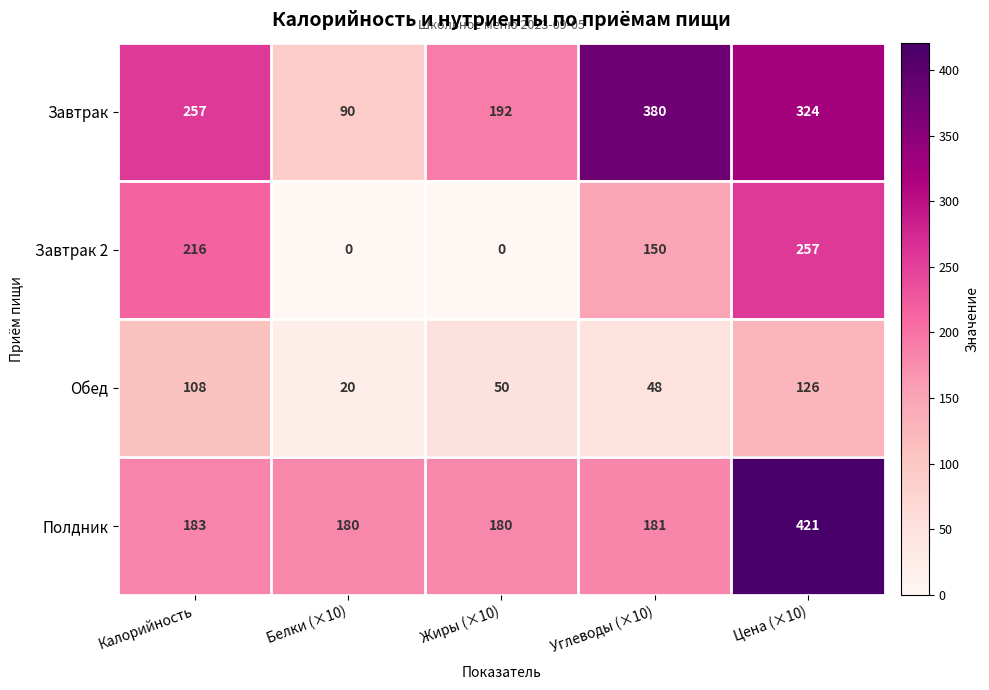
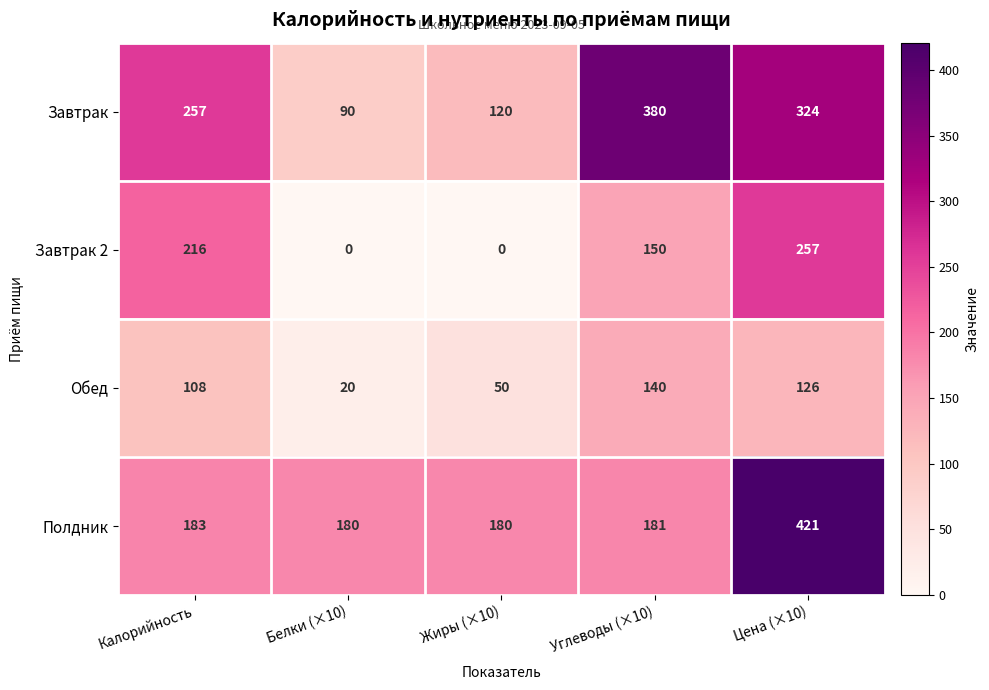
Завтрак, Жиры (×10): 192 -> 120
Обед, Углеводы (×10): 48 -> 140
